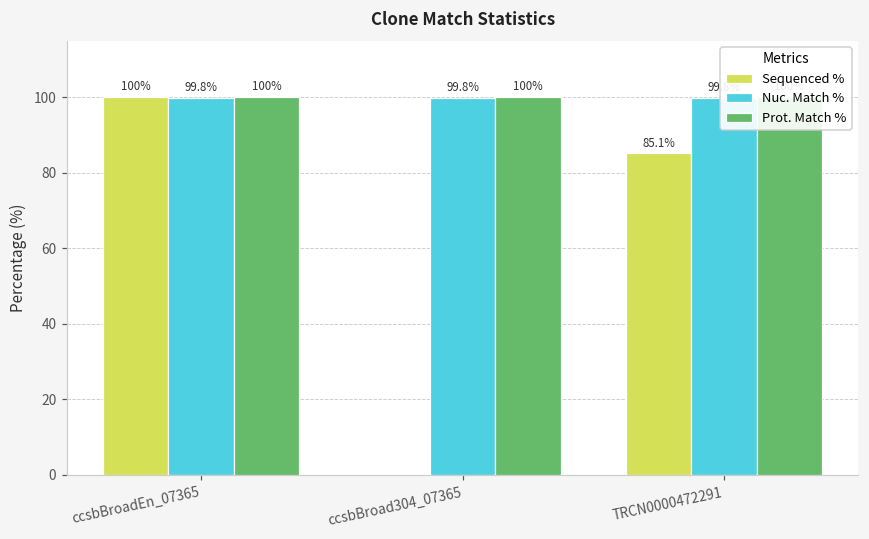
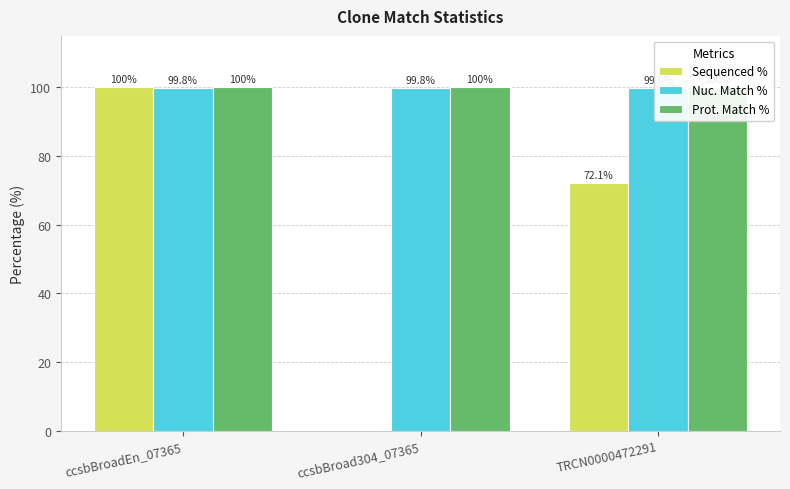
Sequenced %, TRCN0000472291: 85.1% -> 72.1%
